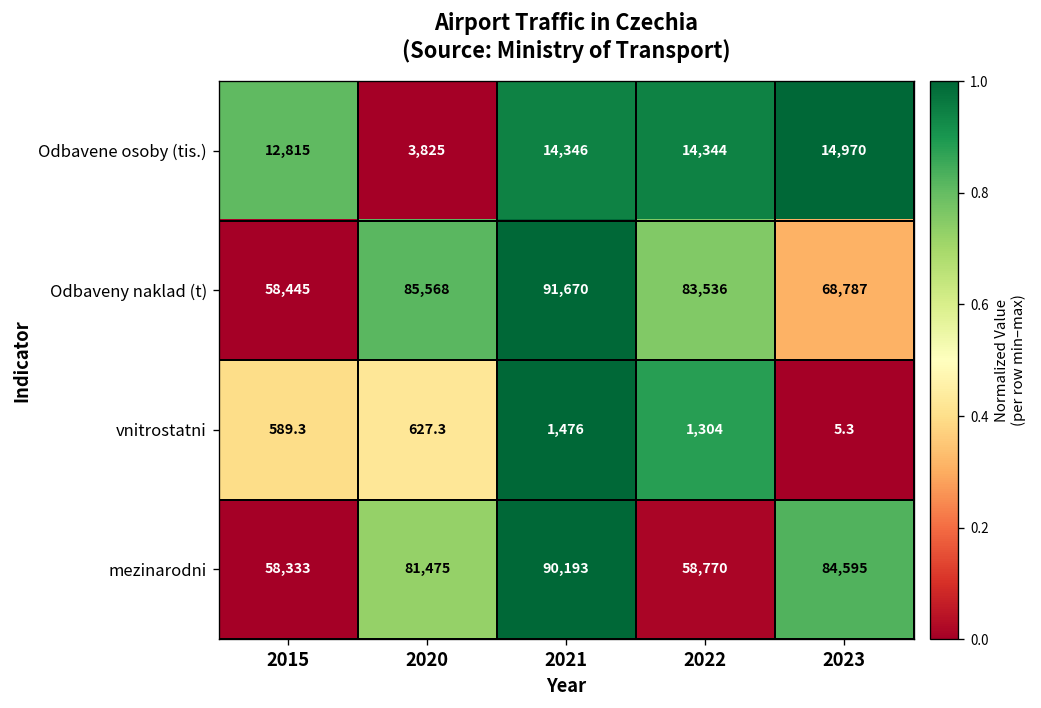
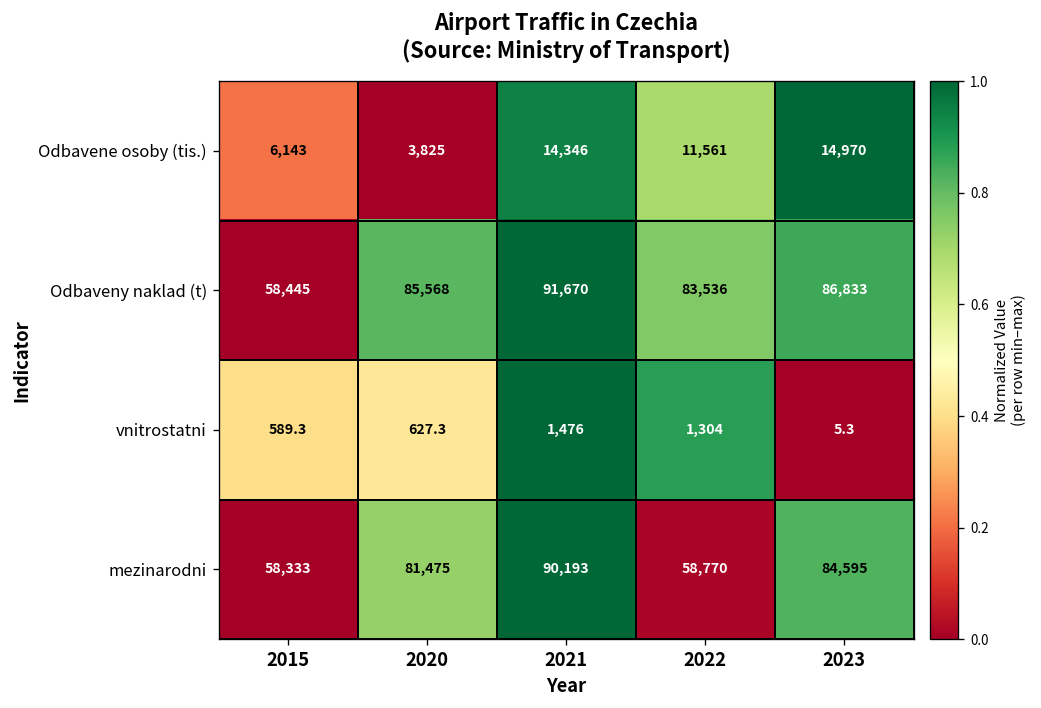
Odbavene osoby (tis.), 2015: 12,815 -> 6,143
Odbavene osoby (tis.), 2022: 14,344 -> 11,561
Odbaveny naklad (t), 2023: 68,787 -> 86,833
